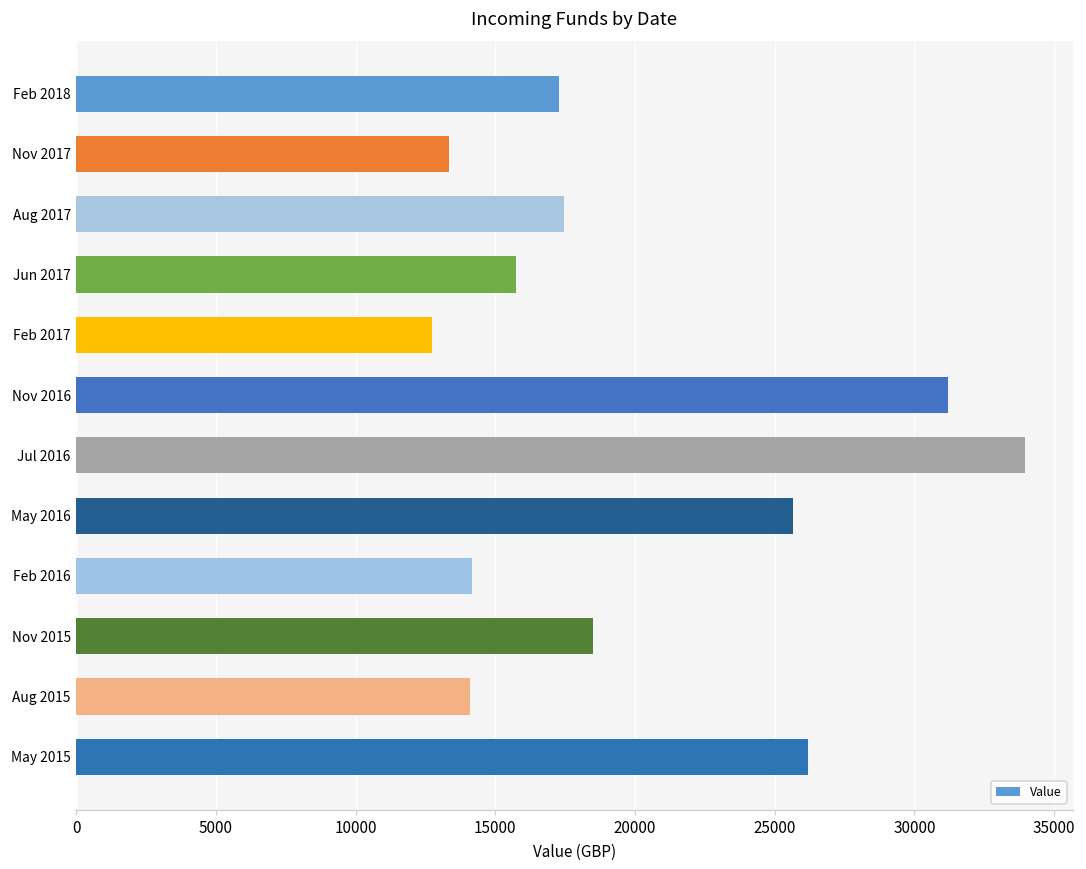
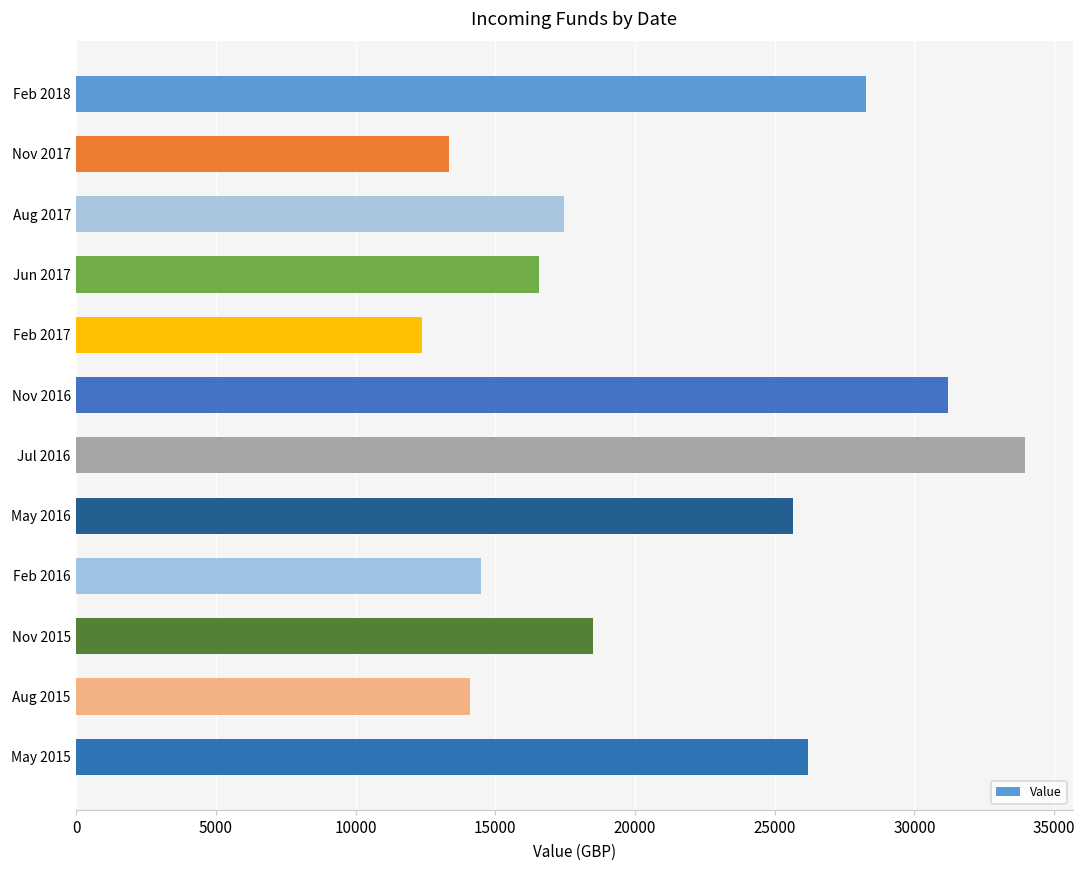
Feb 2018: 17300 -> 28300
Jun 2017: 15700 -> 16600
Feb 2017: 12700 -> 12400
Feb 2016: 14200 -> 14500
